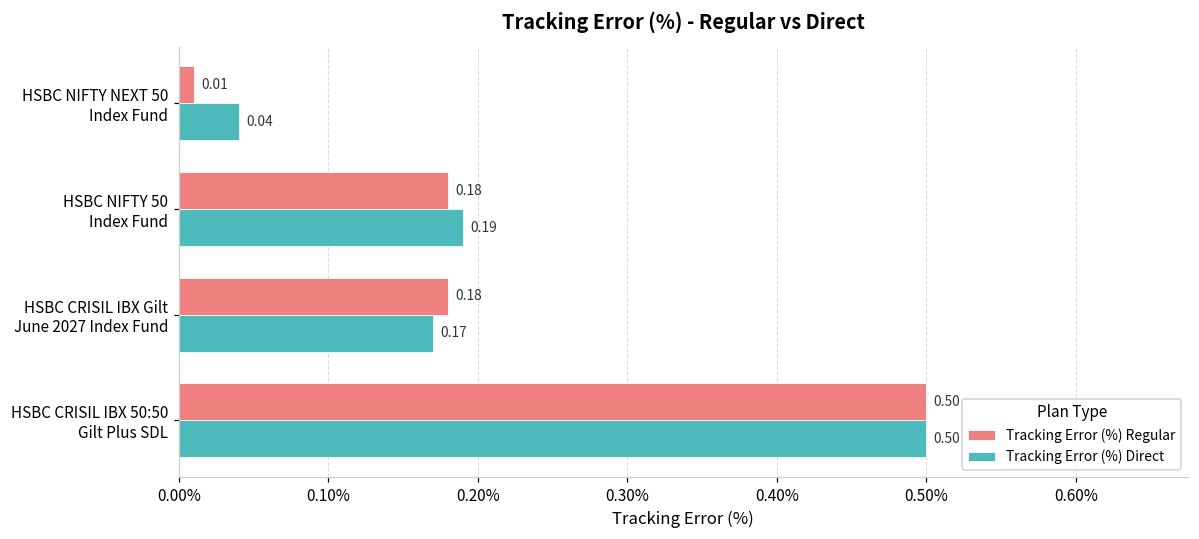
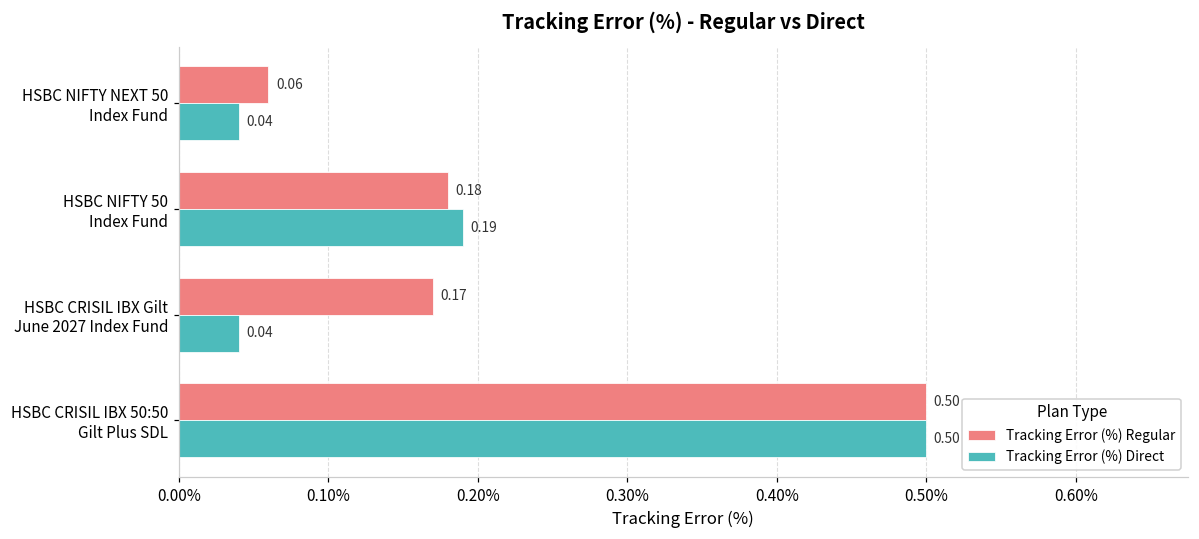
Tracking Error (%) Regular, HSBC NIFTY NEXT 50 Index Fund: 0.01 -> 0.06
Tracking Error (%) Regular, HSBC CRISIL IBX Gilt June 2027 Index Fund: 0.18 -> 0.17
Tracking Error (%) Direct, HSBC CRISIL IBX Gilt June 2027 Index Fund: 0.17 -> 0.04
